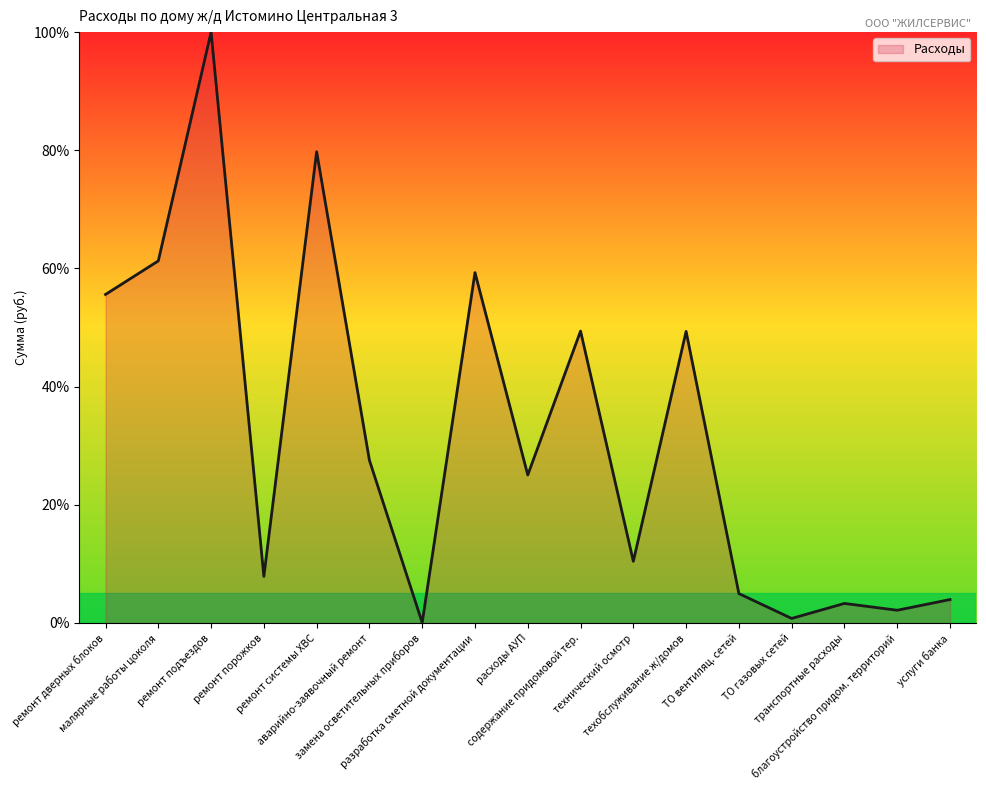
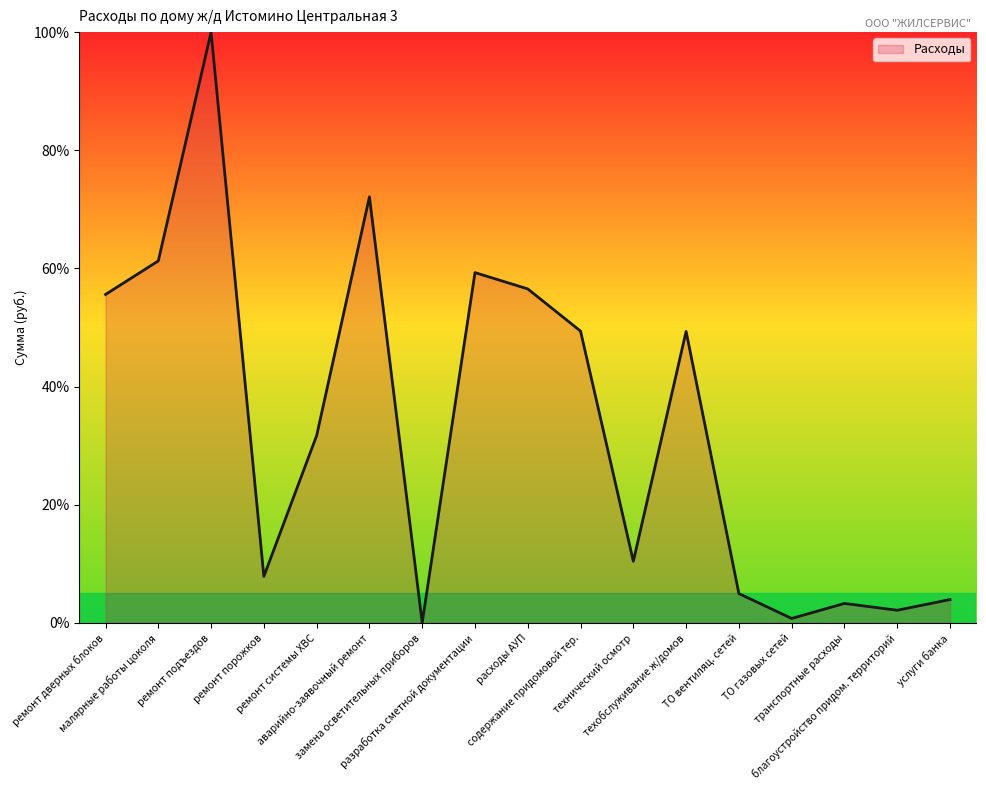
ремонт системы ХВС: 80% -> 32%
аварийно-заявочный ремонт: 28% -> 72%
расходы АУП: 25% -> 57%
